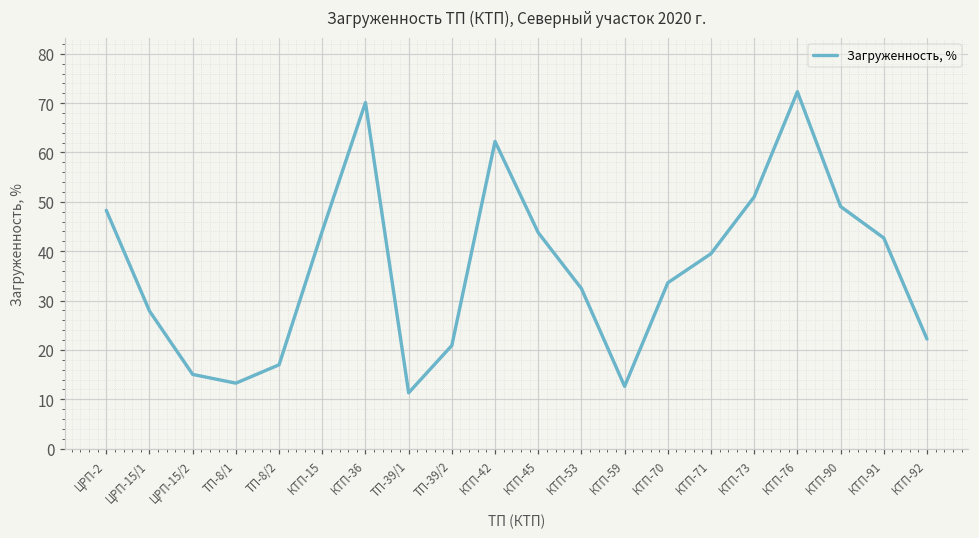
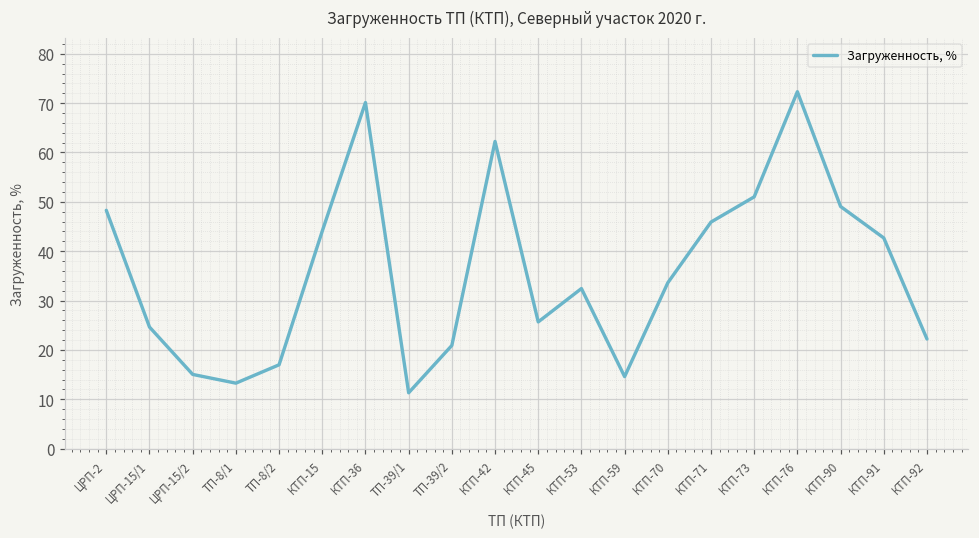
ЦРП-15/1: 28 -> 25
КТП-45: 44 -> 26
КТП-59: 13 -> 15
КТП-71: 40 -> 46
